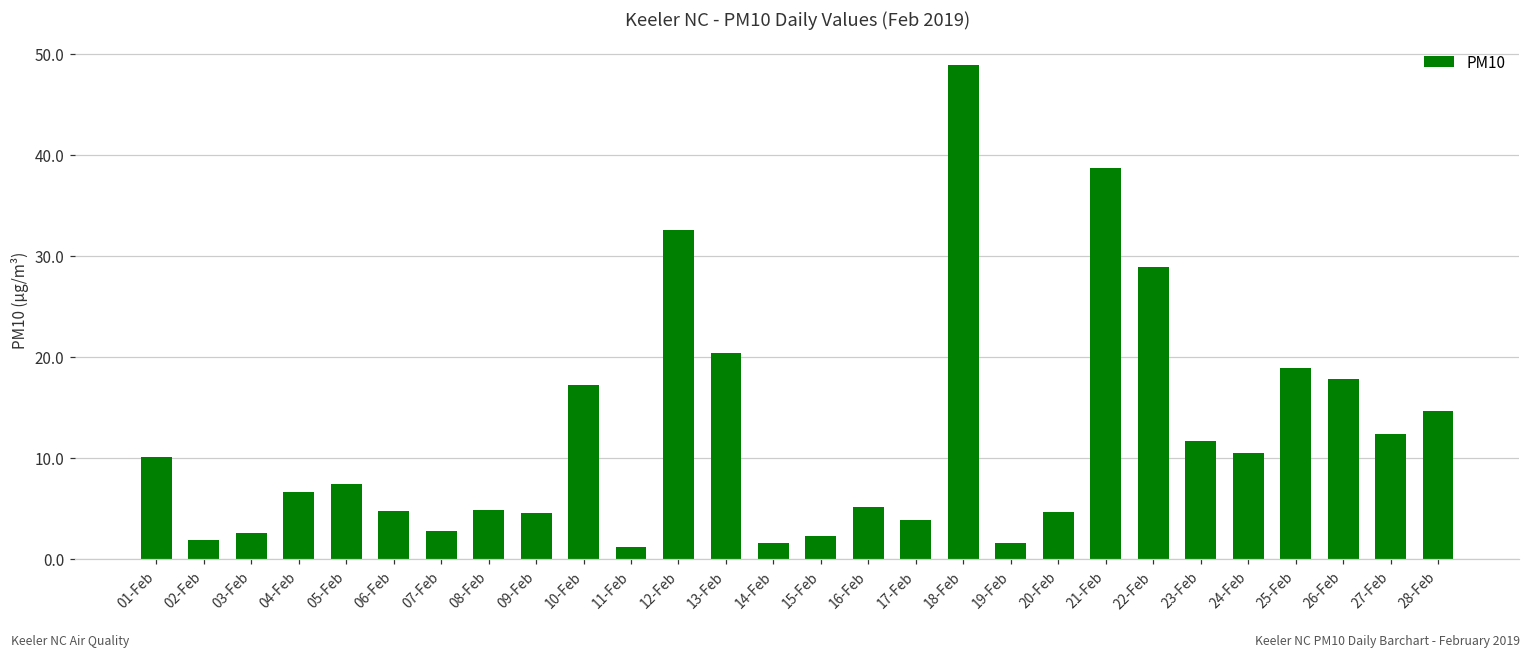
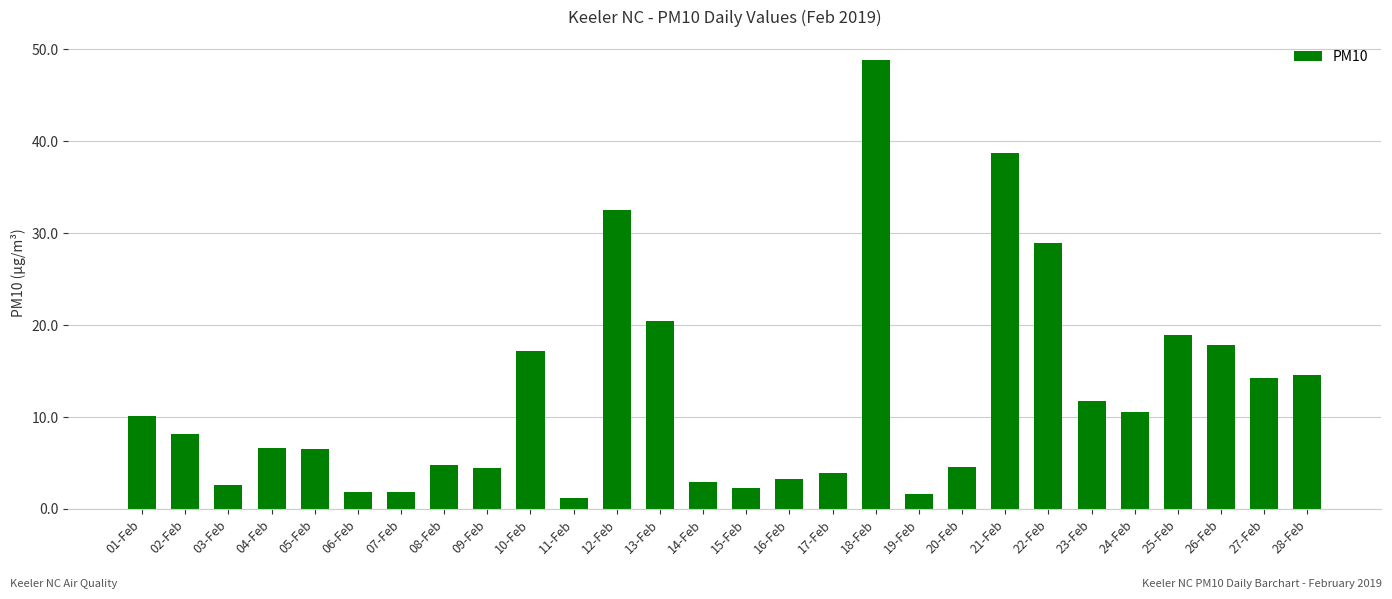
02-Feb: 2 -> 8
05-Feb: 7.4 -> 6.5
06-Feb: 5 -> 2
07-Feb: 3 -> 2
14-Feb: 2 -> 3
16-Feb: 5 -> 3
27-Feb: 12 -> 14
